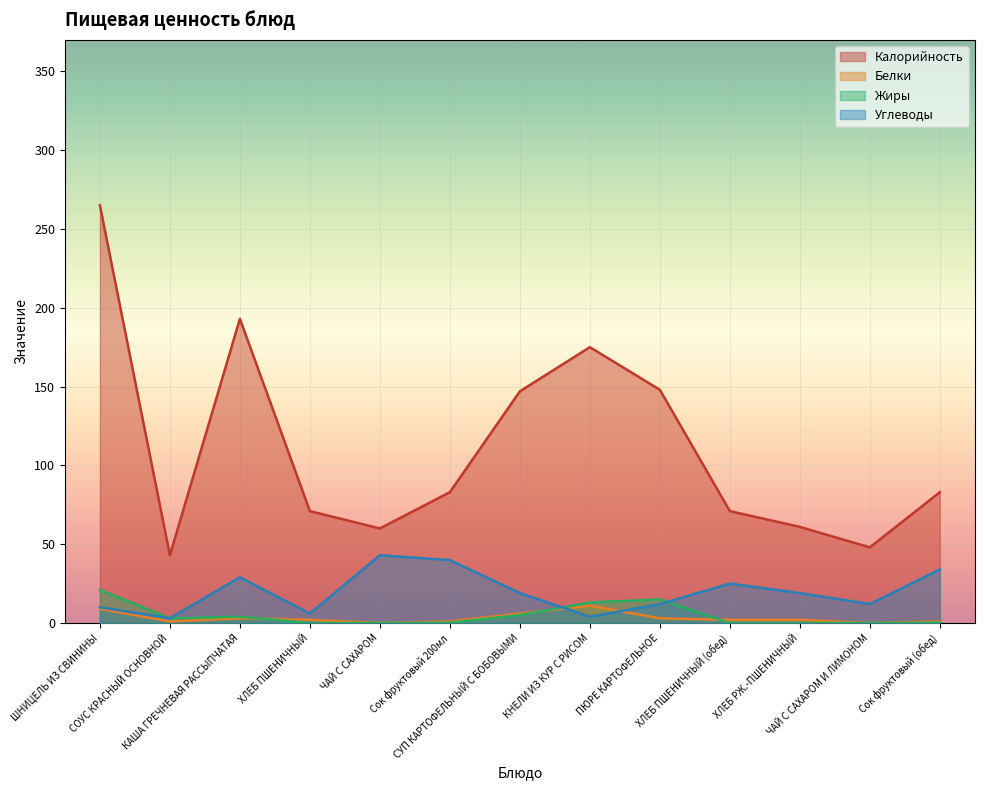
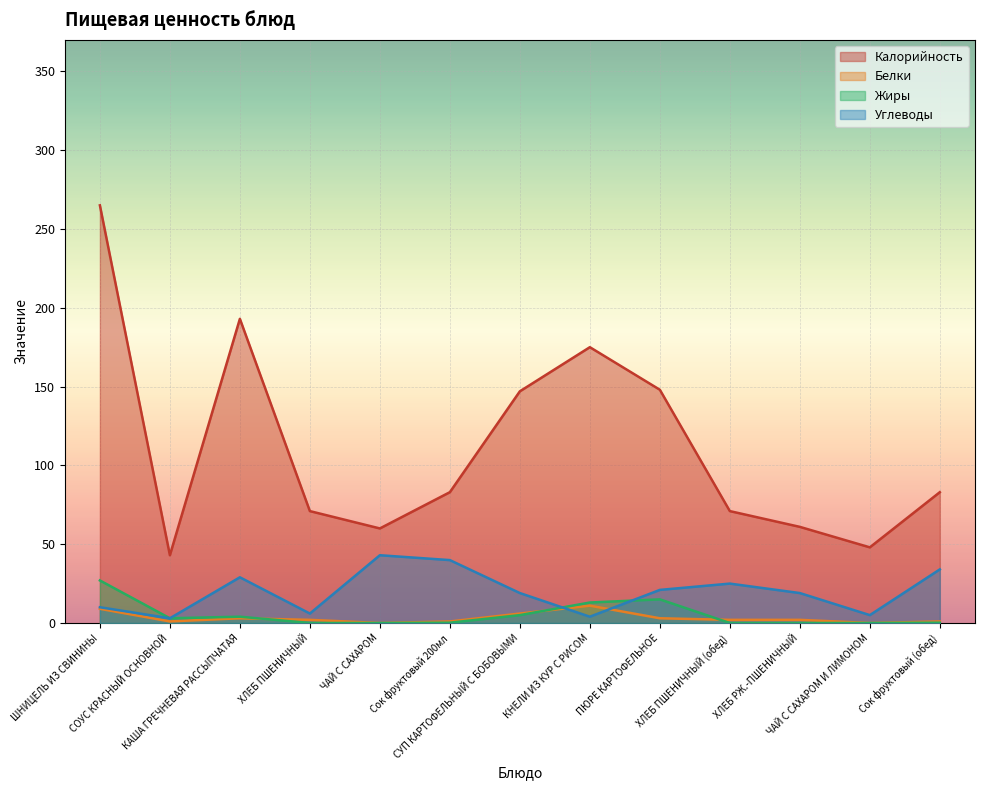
Жиры, ШНИЦЕЛЬ ИЗ СВИНИНЫ: 21 -> 27
Углеводы, ПЮРЕ КАРТОФЕЛЬНОЕ: 12 -> 21
Углеводы, ЧАЙ С САХАРОМ И ЛИМОНОМ: 12 -> 5
